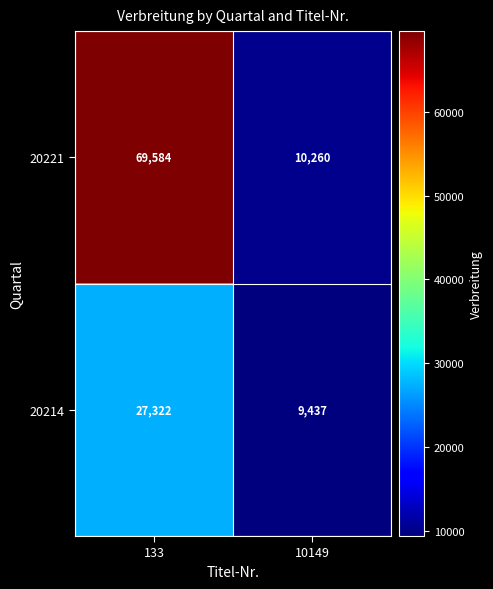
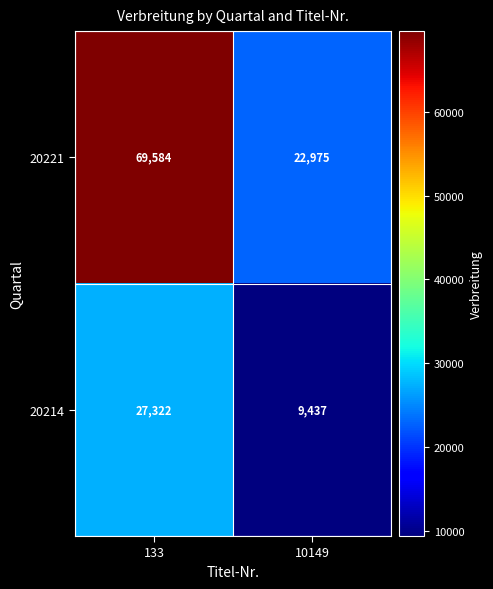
20221, 10149: 10,260 -> 22,975
